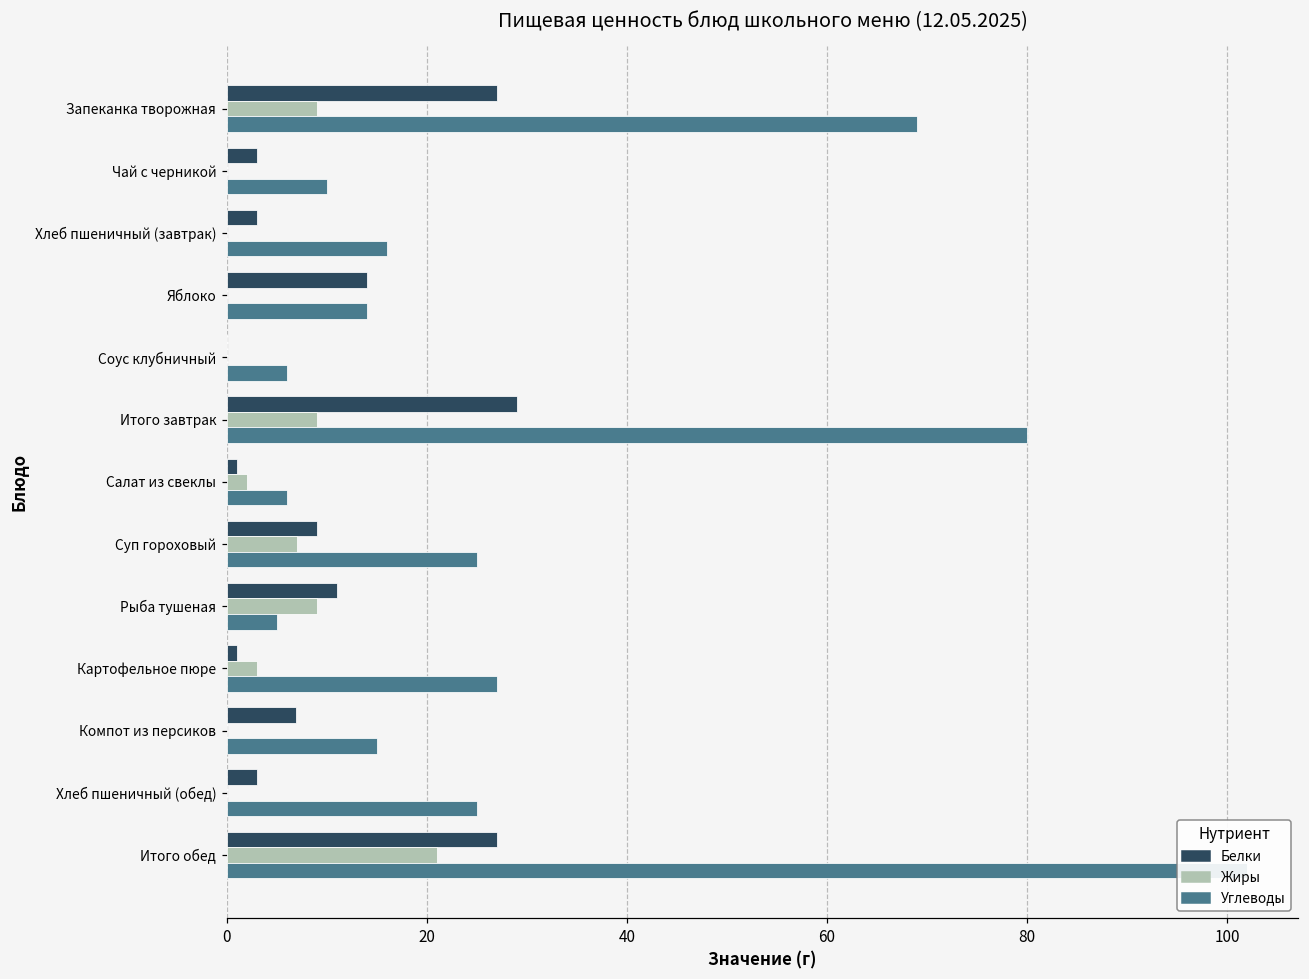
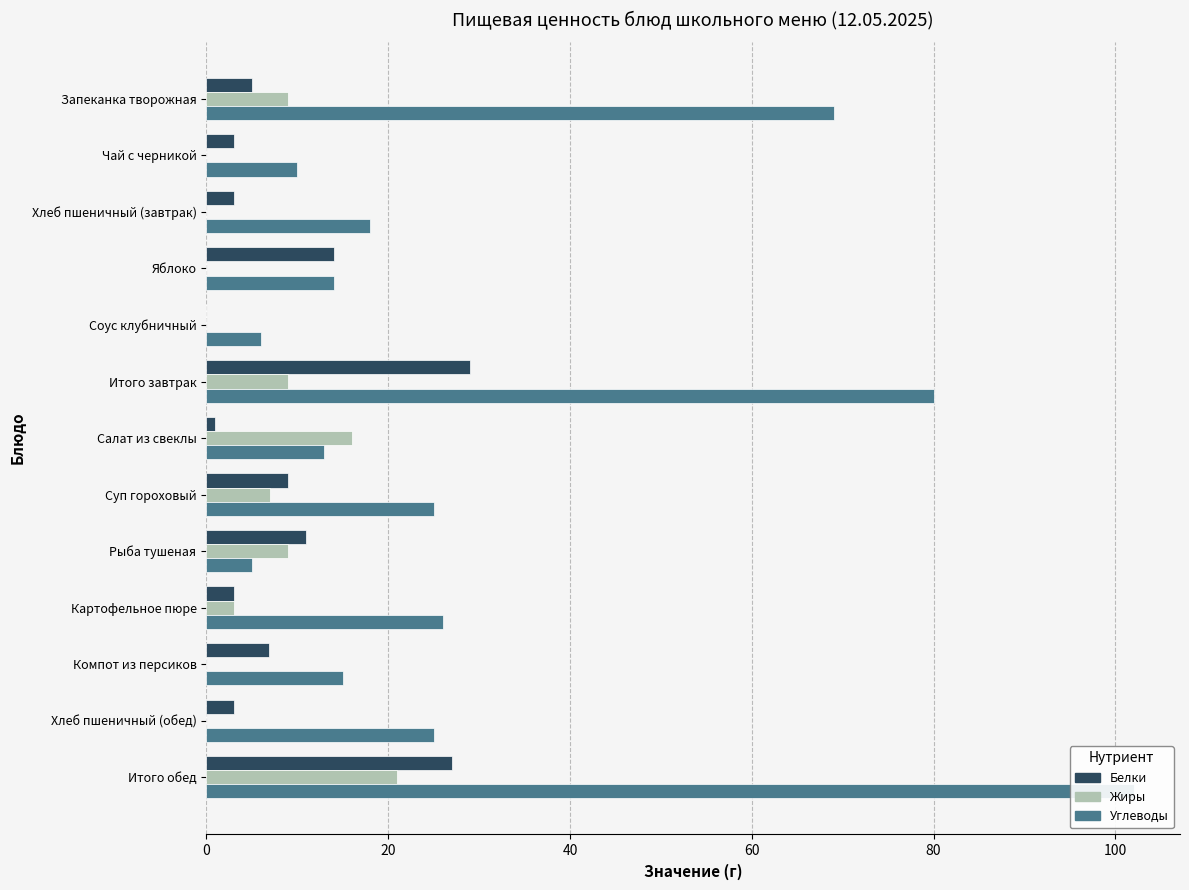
Белки, Запеканка творожная: 27 -> 5
Углеводы, Хлеб пшеничный (завтрак): 16 -> 18
Жиры, Салат из свеклы: 2 -> 16
Углеводы, Салат из свеклы: 6 -> 13
Белки, Картофельное пюре: 1 -> 3
Углеводы, Картофельное пюре: 27 -> 26
